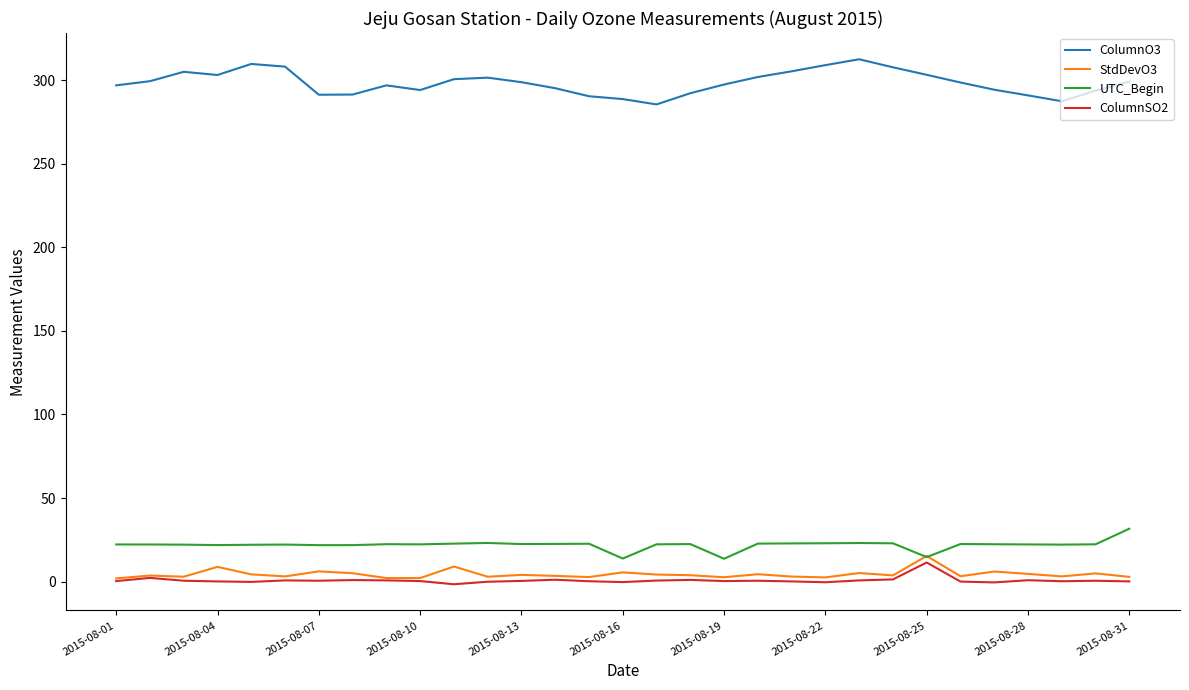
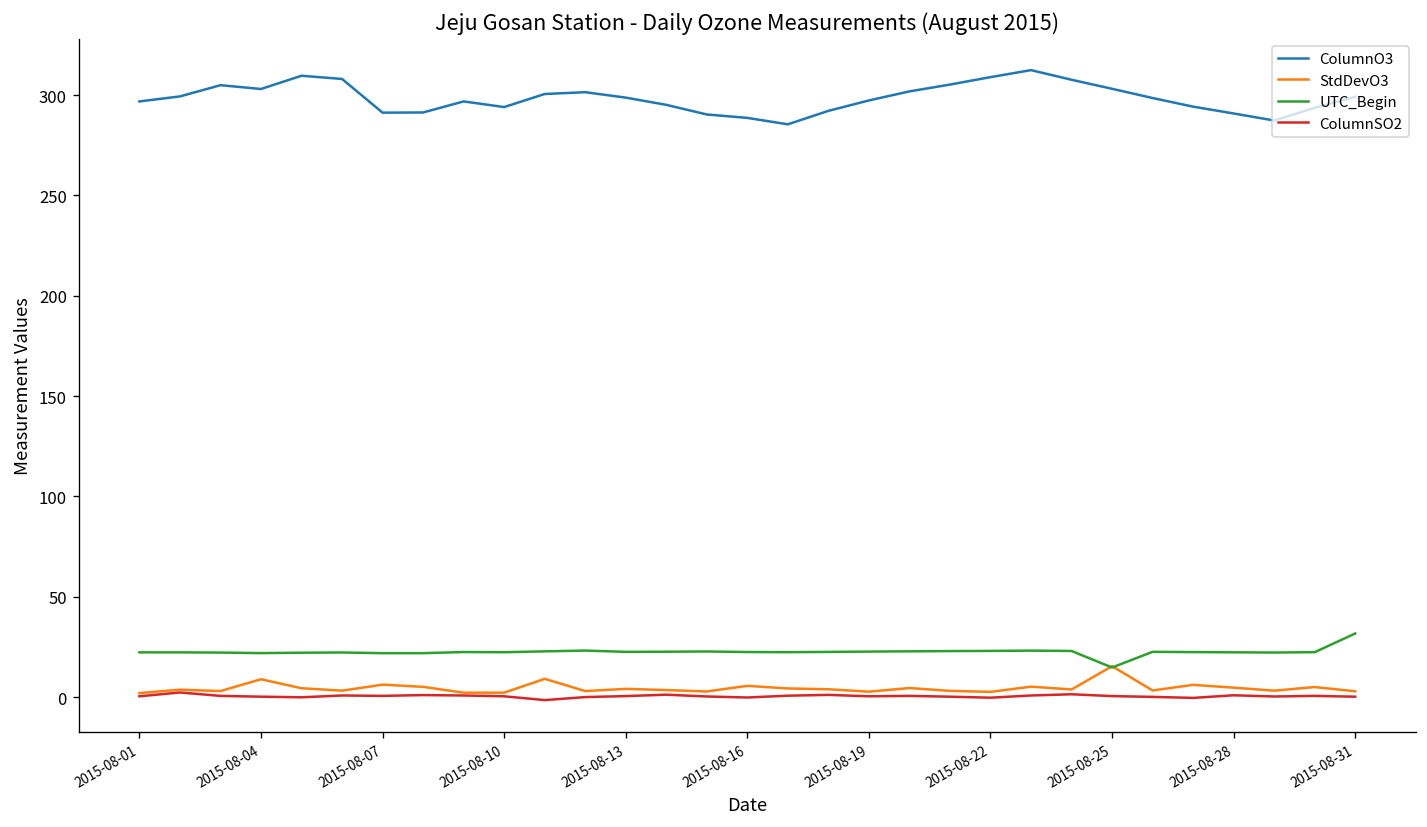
UTC_Begin, 2015-08-16: 14 -> 22
UTC_Begin, 2015-08-19: 14 -> 23
ColumnSO2, 2015-08-25: 12 -> 1
